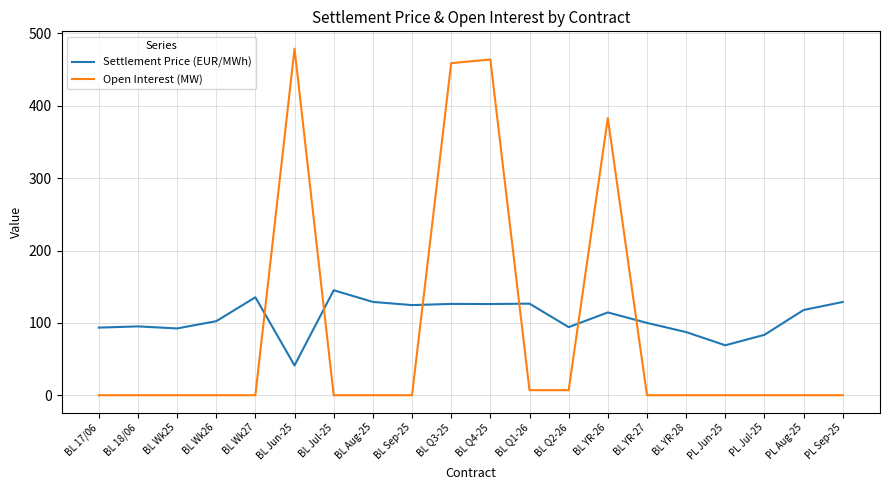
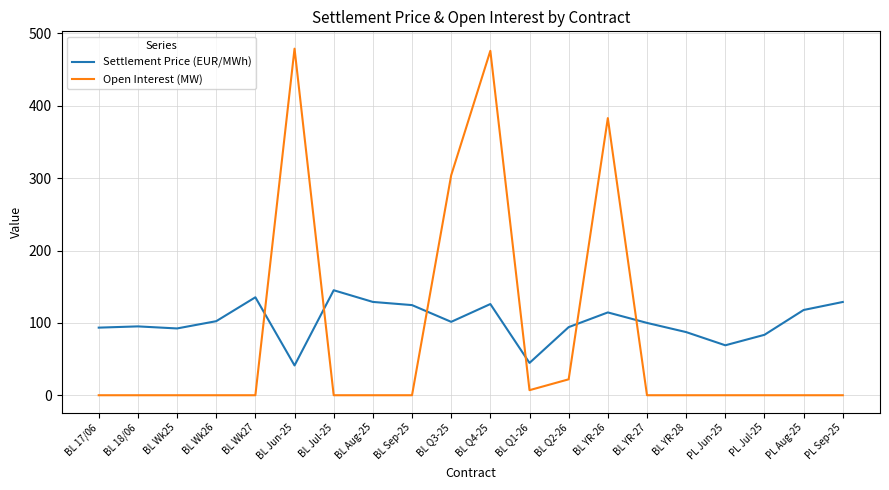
Settlement Price (EUR/MWh), BL Q3-25: 130 -> 100
Open Interest (MW), BL Q3-25: 460 -> 300
Open Interest (MW), BL Q4-25: 460 -> 480
Settlement Price (EUR/MWh), BL Q1-26: 130 -> 40
Open Interest (MW), BL Q2-26: 10 -> 20
